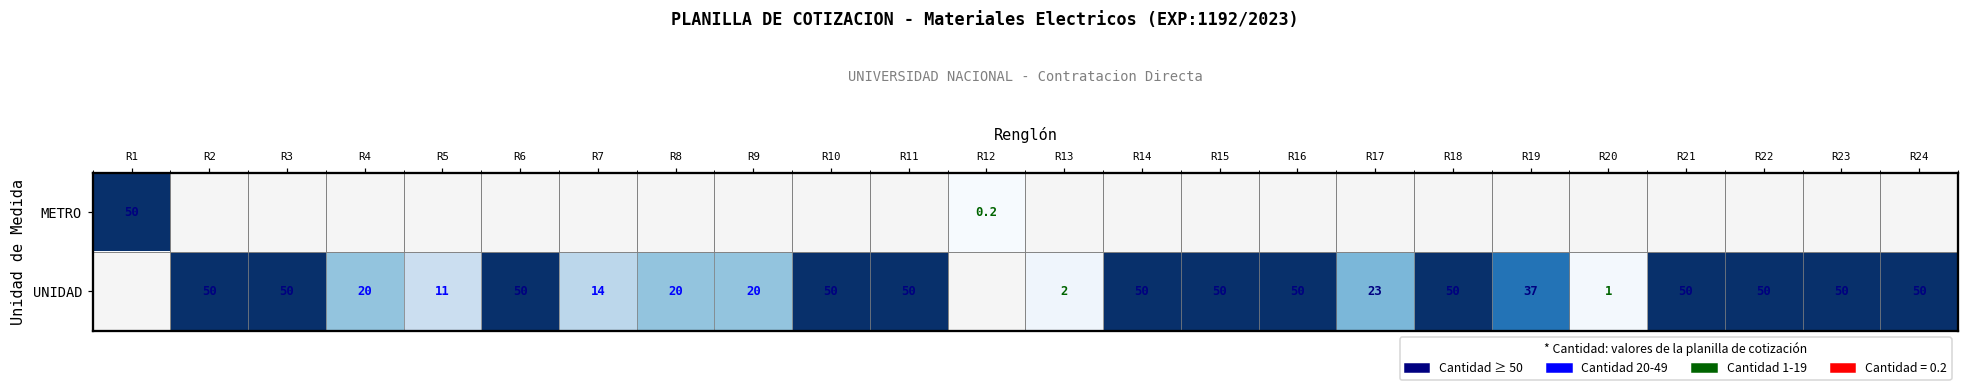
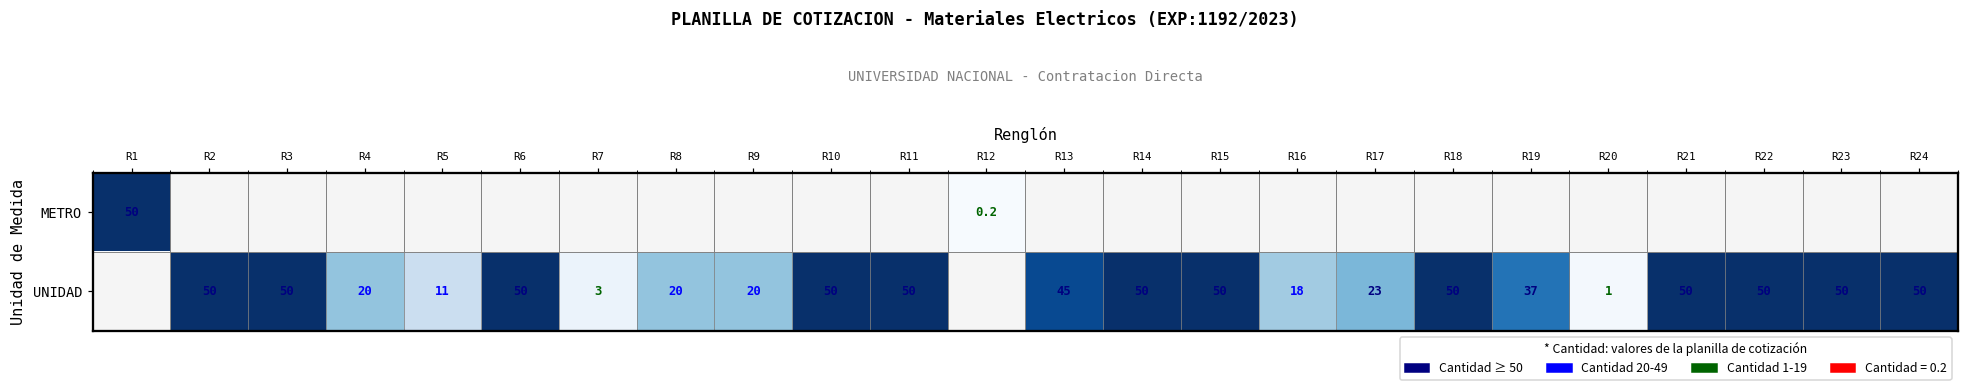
UNIDAD, R7: 14 -> 3
UNIDAD, R13: 2 -> 45
UNIDAD, R16: 50 -> 18
